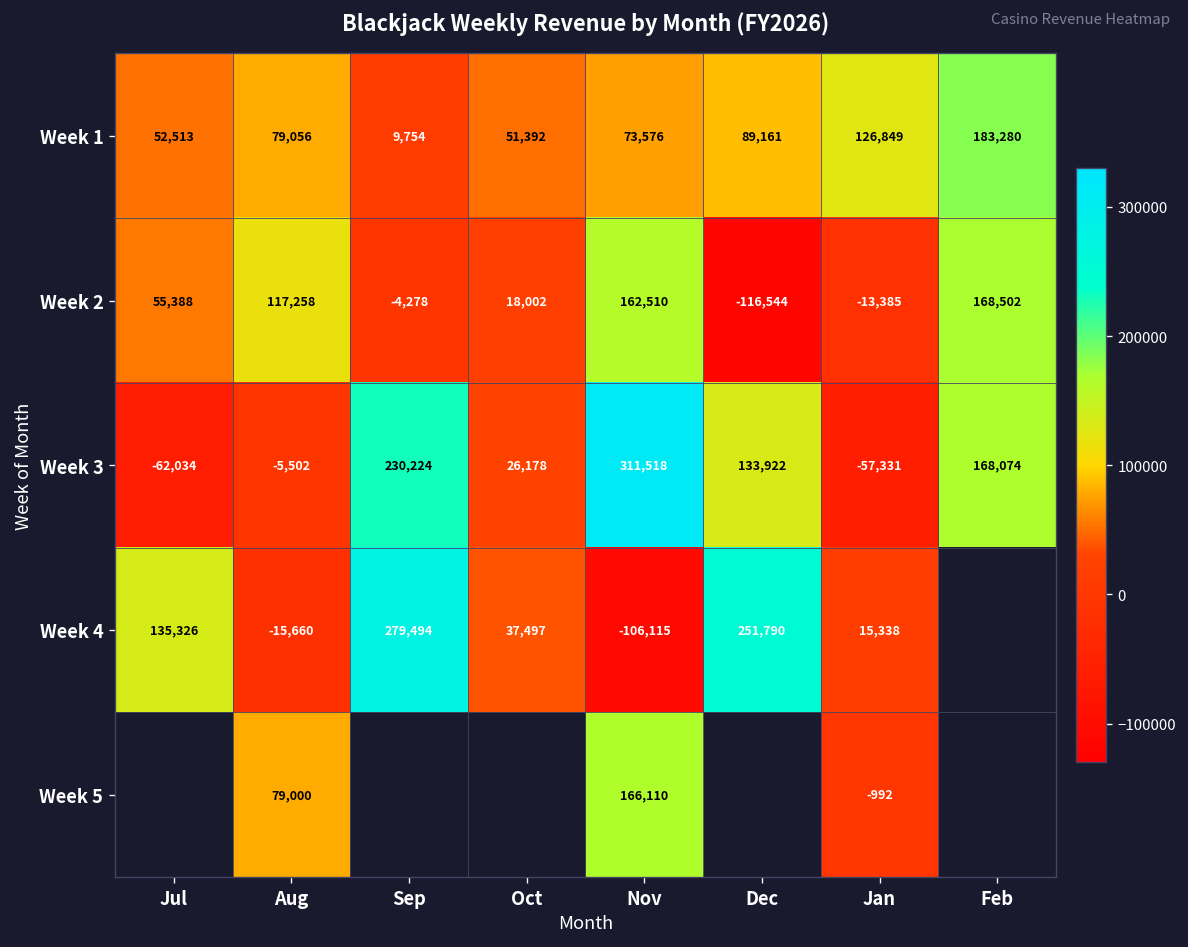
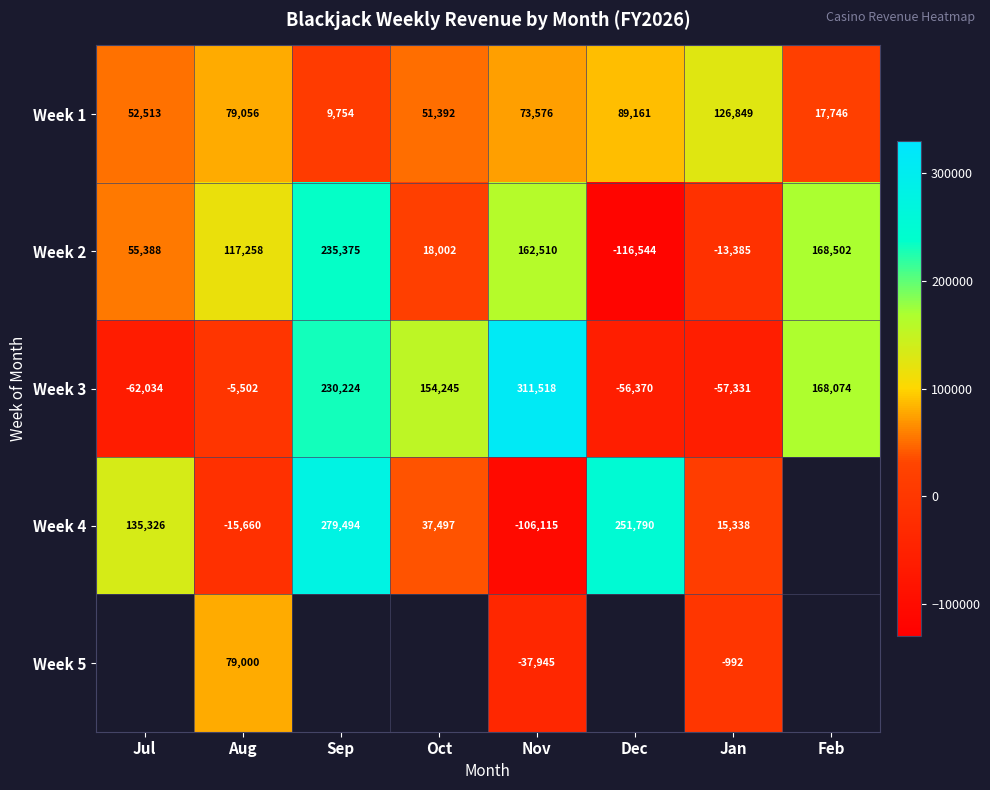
Week 1, Feb: 183,280 -> 17,746
Week 2, Sep: -4,278 -> 235,375
Week 3, Oct: 26,178 -> 154,245
Week 3, Dec: 133,922 -> -56,370
Week 5, Nov: 166,110 -> -37,945
